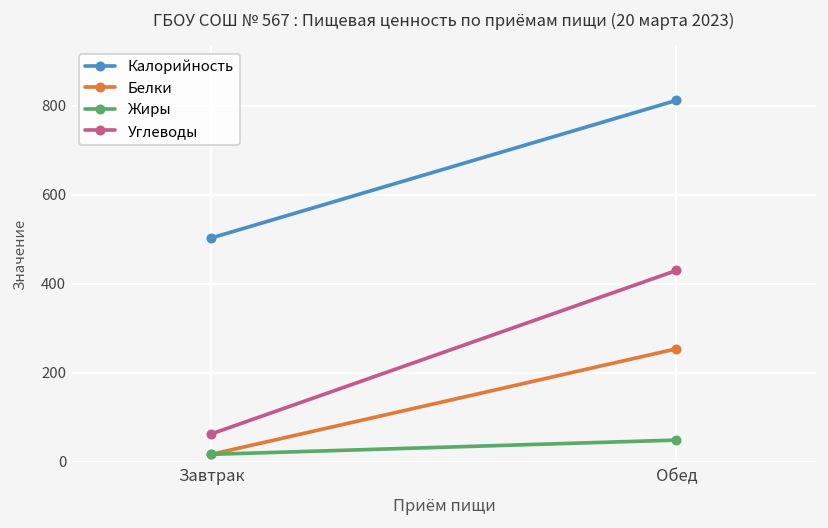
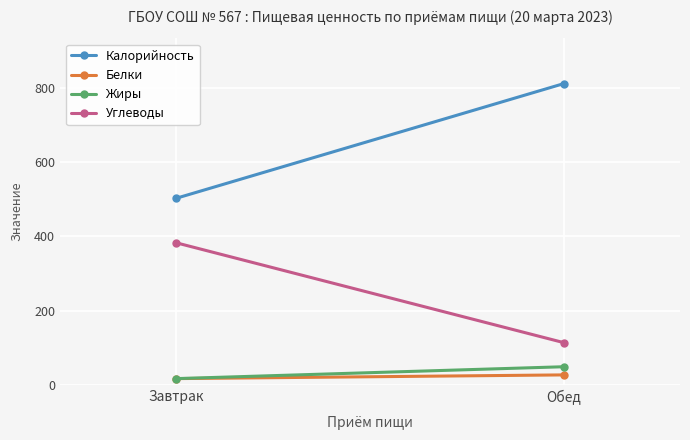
Углеводы, Завтрак: 60 -> 380
Белки, Обед: 250 -> 30
Углеводы, Обед: 430 -> 110
